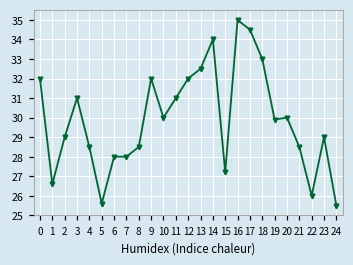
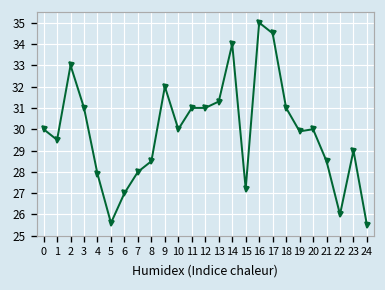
0: 32 -> 30
1: 26.6 -> 29.5
2: 29 -> 33
4: 28.5 -> 27.9
6: 28 -> 27
12: 32 -> 31
13: 32.5 -> 31.3
18: 33 -> 31
